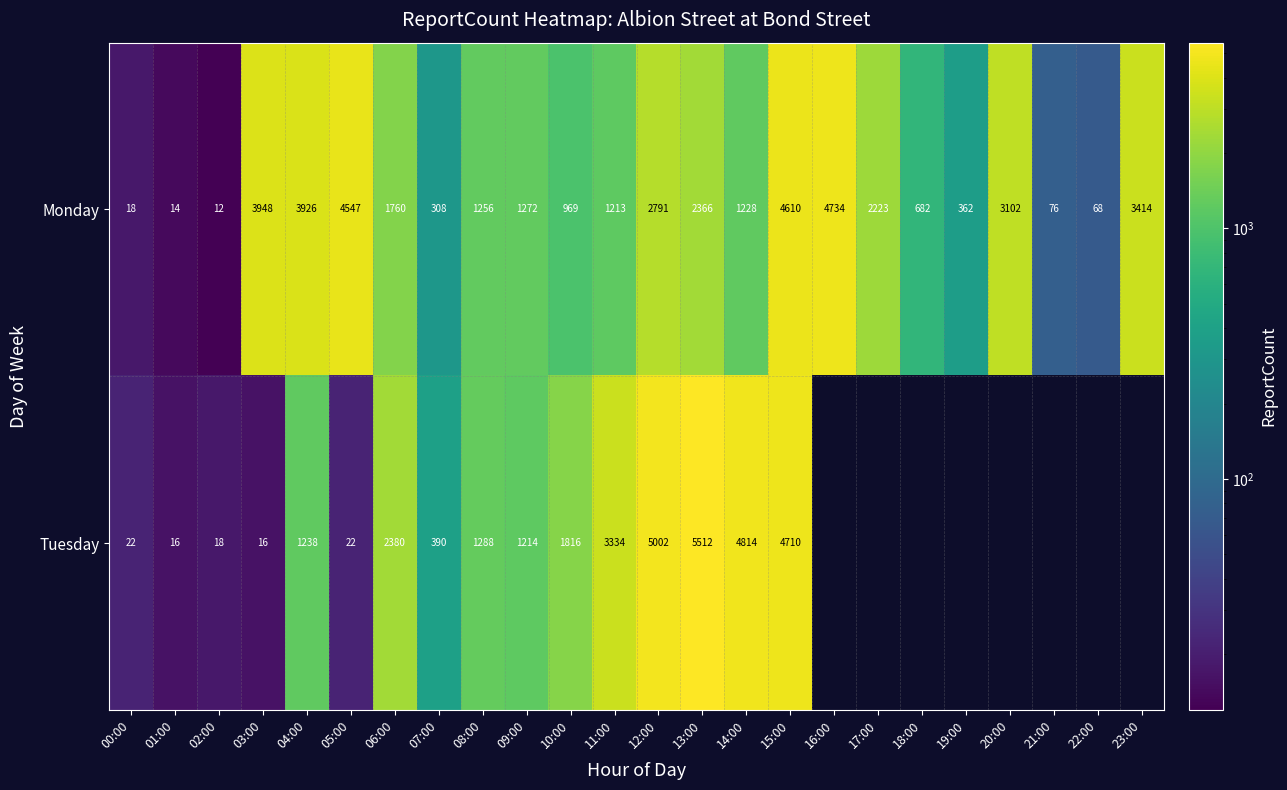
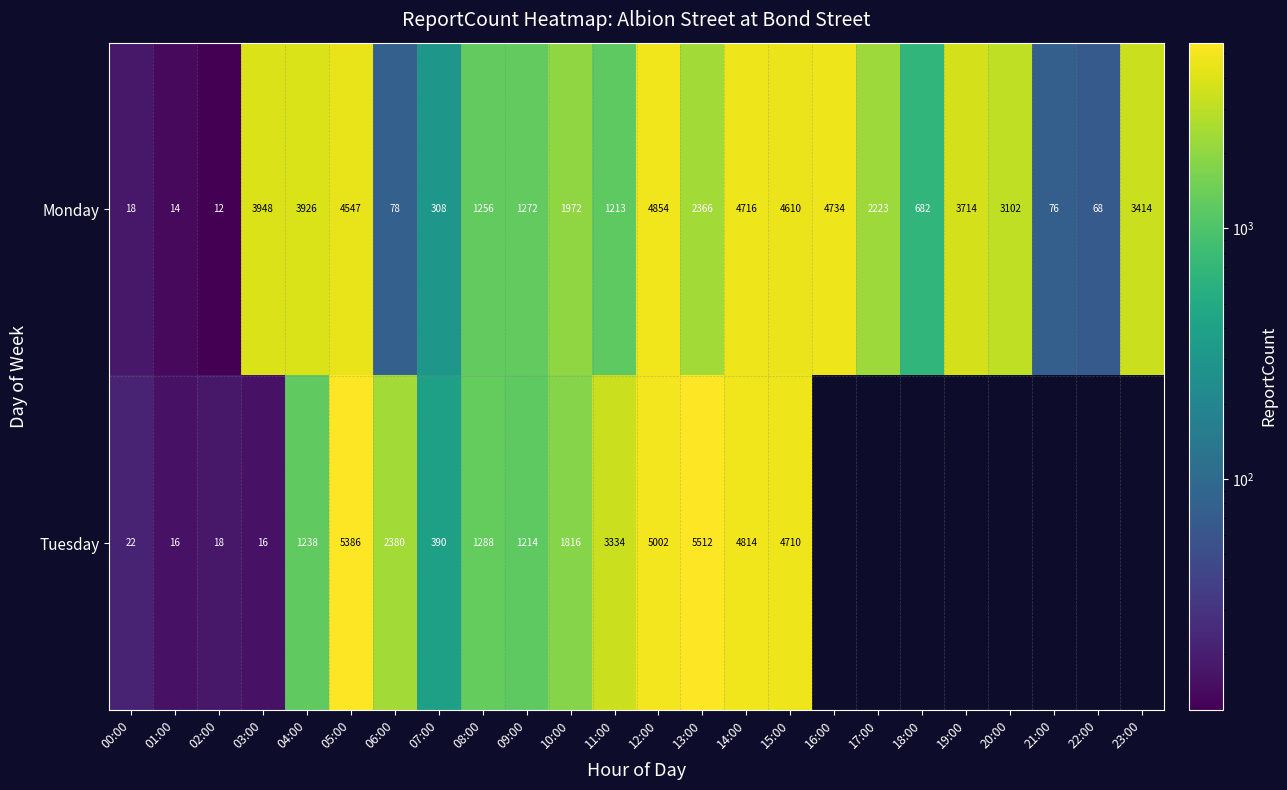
Monday, 06:00: 1760 -> 78
Monday, 10:00: 969 -> 1972
Monday, 12:00: 2791 -> 4854
Monday, 14:00: 1228 -> 4716
Monday, 19:00: 362 -> 3714
Tuesday, 05:00: 22 -> 5386
